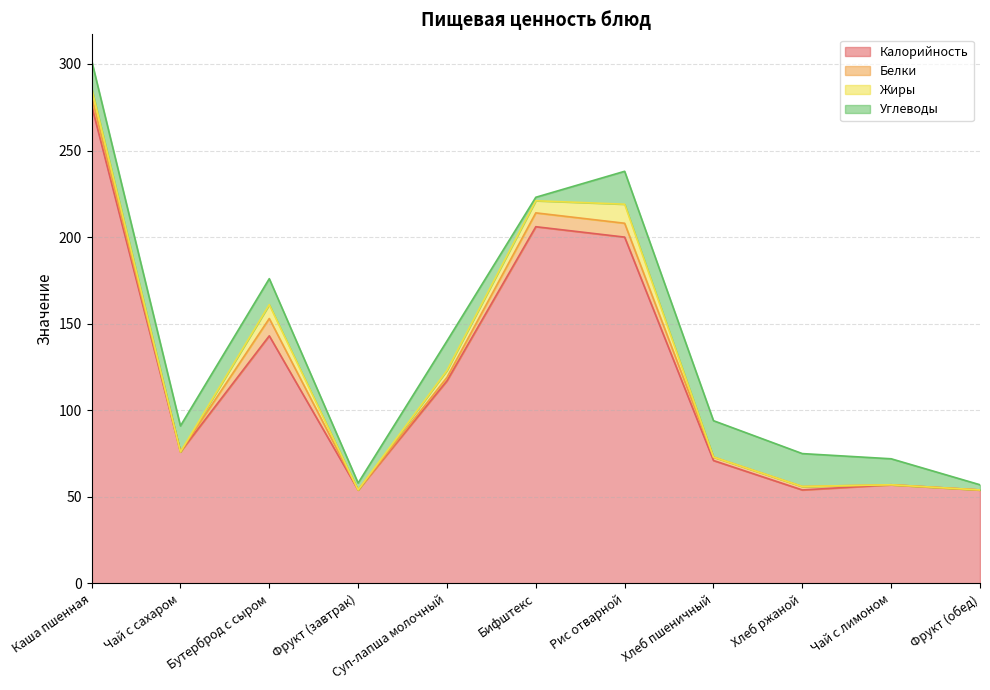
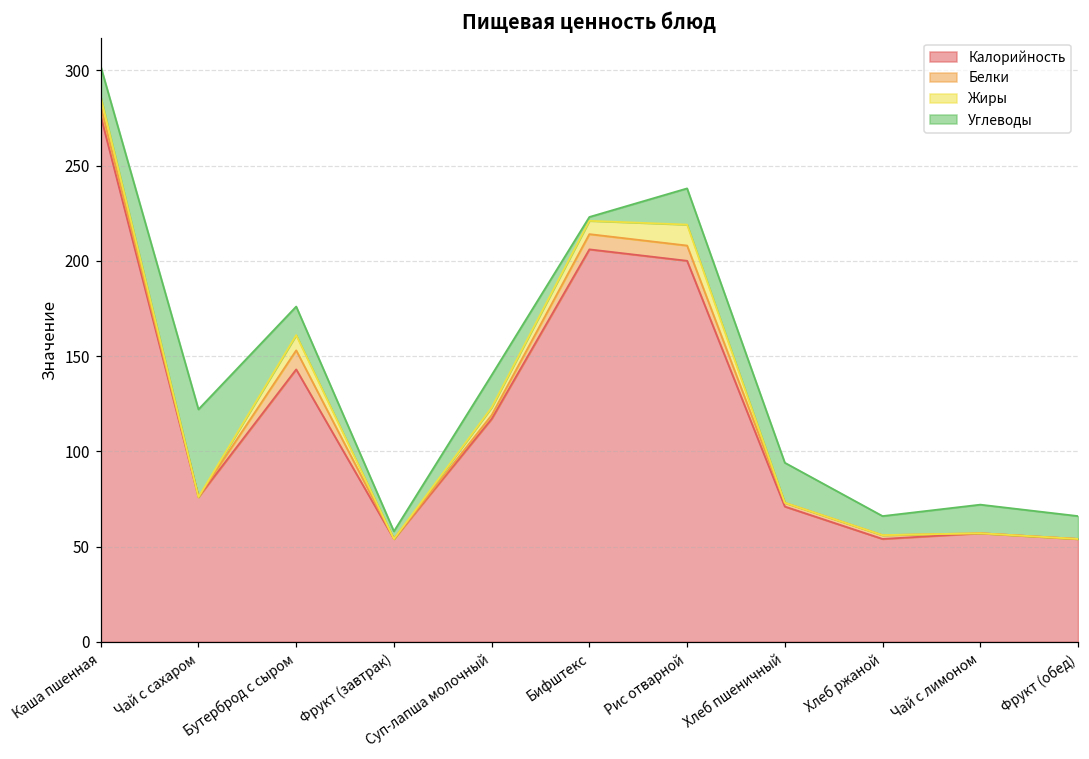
Углеводы, Чай с сахаром: 15 -> 46
Углеводы, Хлеб ржаной: 19 -> 10
Углеводы, Фрукт (обед): 3 -> 12
